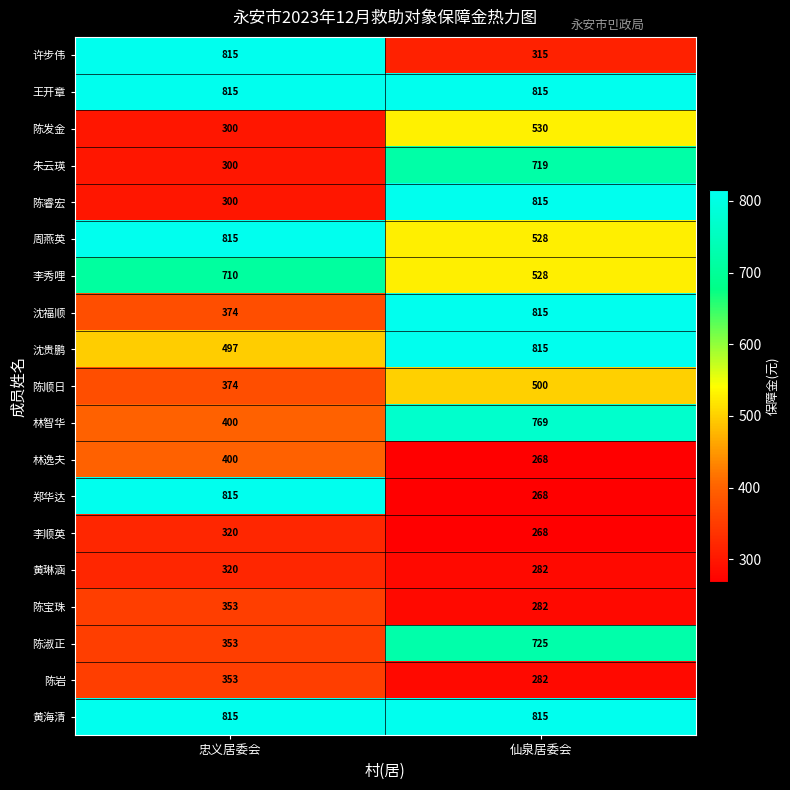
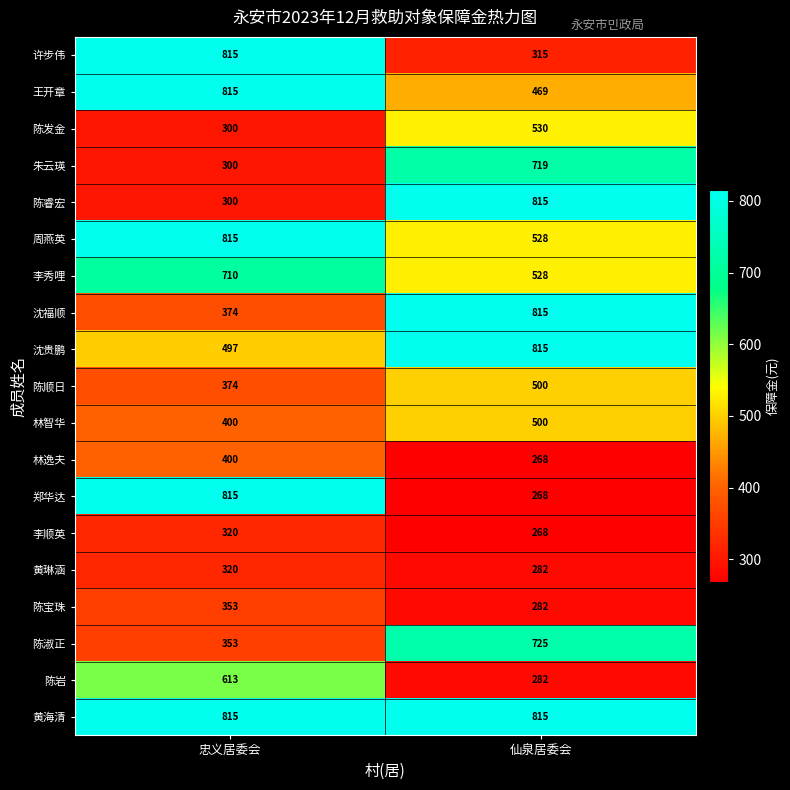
王开章, 仙泉居委会: 815 -> 469
林智华, 仙泉居委会: 769 -> 500
陈岩, 忠义居委会: 353 -> 613
